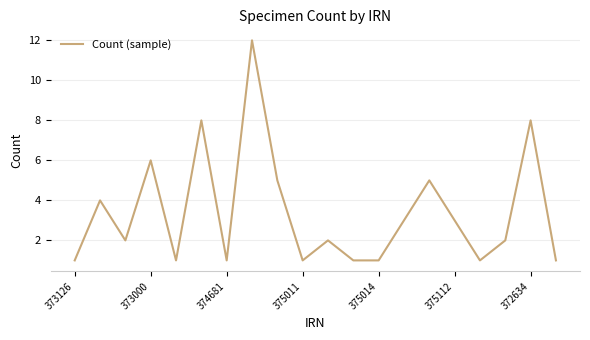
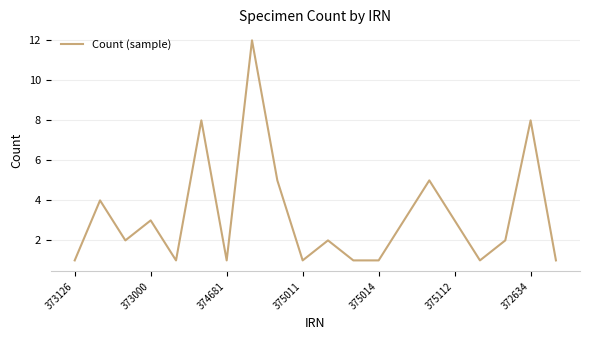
373000: 6 -> 3
